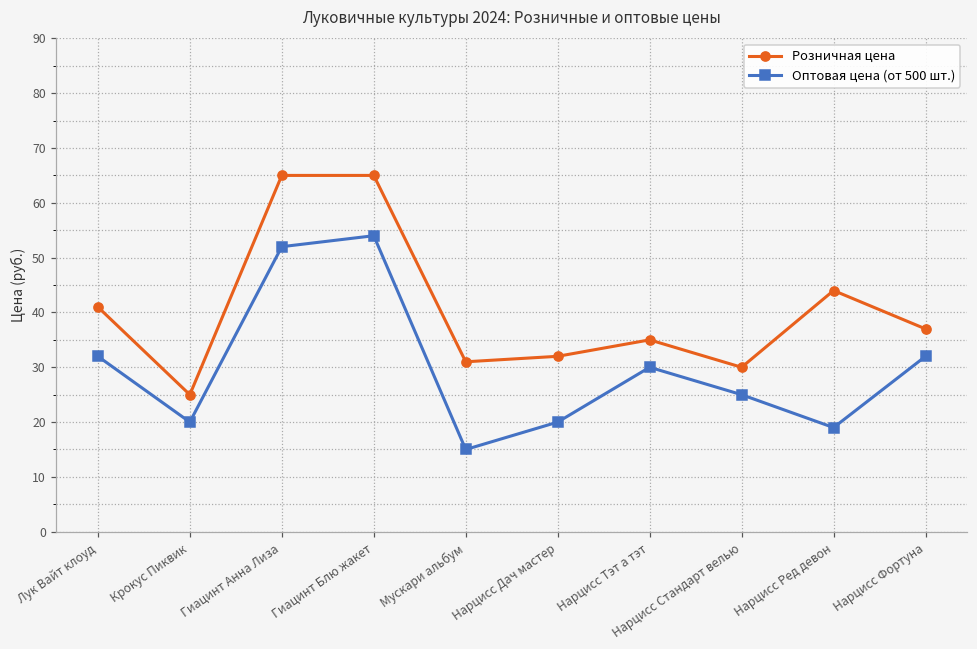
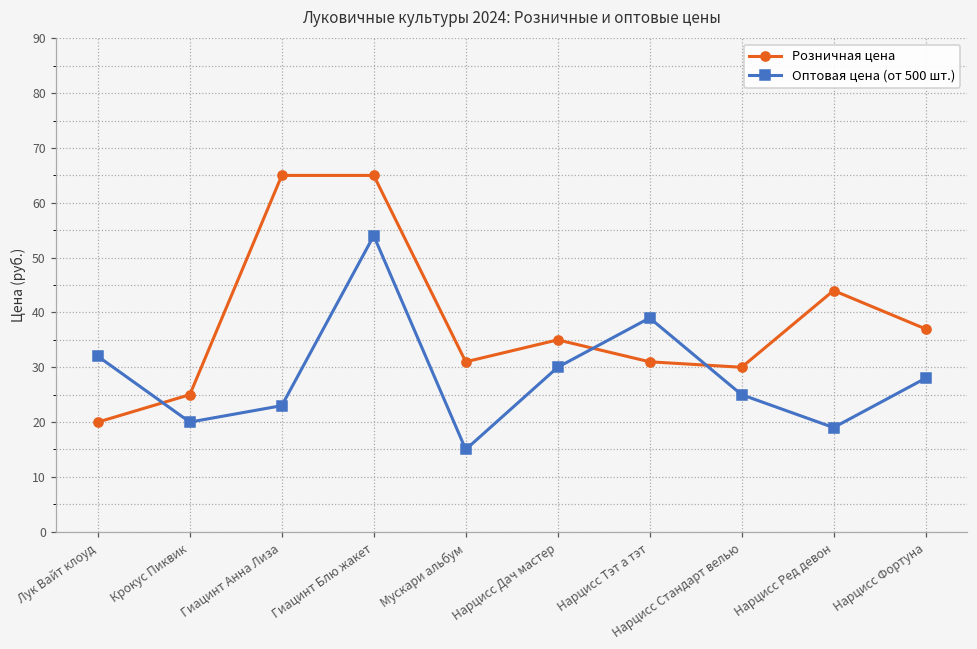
Розничная цена, Лук Вайт клоуд: 41 -> 20
Оптовая цена (от 500 шт.), Гиацинт Анна Лиза: 52 -> 23
Розничная цена, Нарцисс Дач мастер: 32 -> 35
Оптовая цена (от 500 шт.), Нарцисс Дач мастер: 20 -> 30
Розничная цена, Нарцисс Тэт а тэт: 35 -> 31
Оптовая цена (от 500 шт.), Нарцисс Тэт а тэт: 30 -> 39
Оптовая цена (от 500 шт.), Нарцисс Фортуна: 32 -> 28
